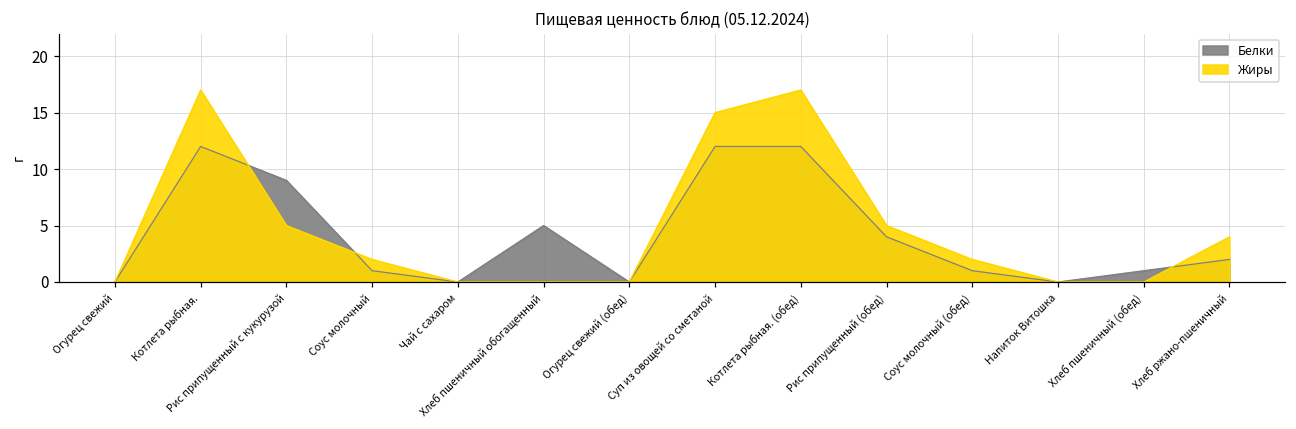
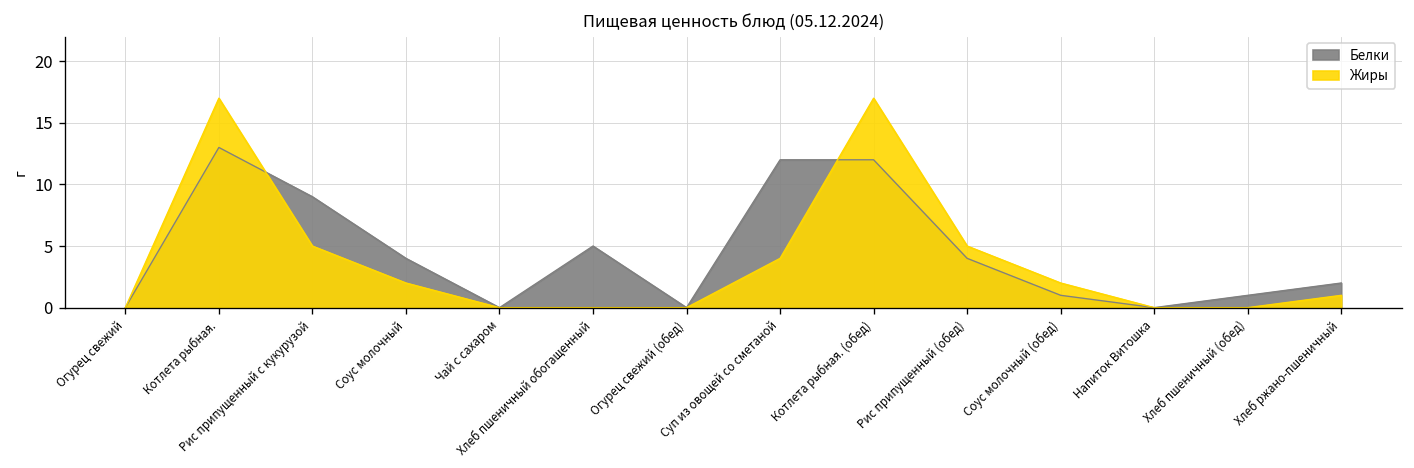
Белки, Котлета рыбная.: 12 -> 13
Белки, Соус молочный: 1 -> 4
Жиры, Суп из овощей со сметаной: 15 -> 4
Жиры, Хлеб ржано-пшеничный: 4 -> 1
